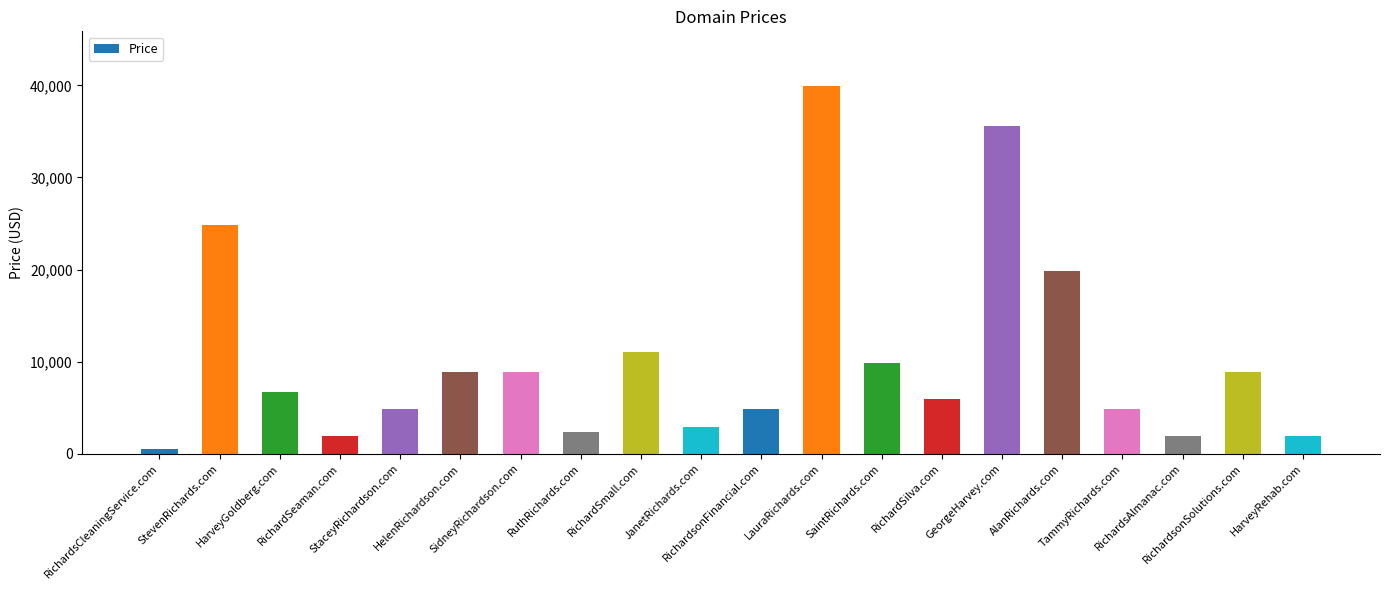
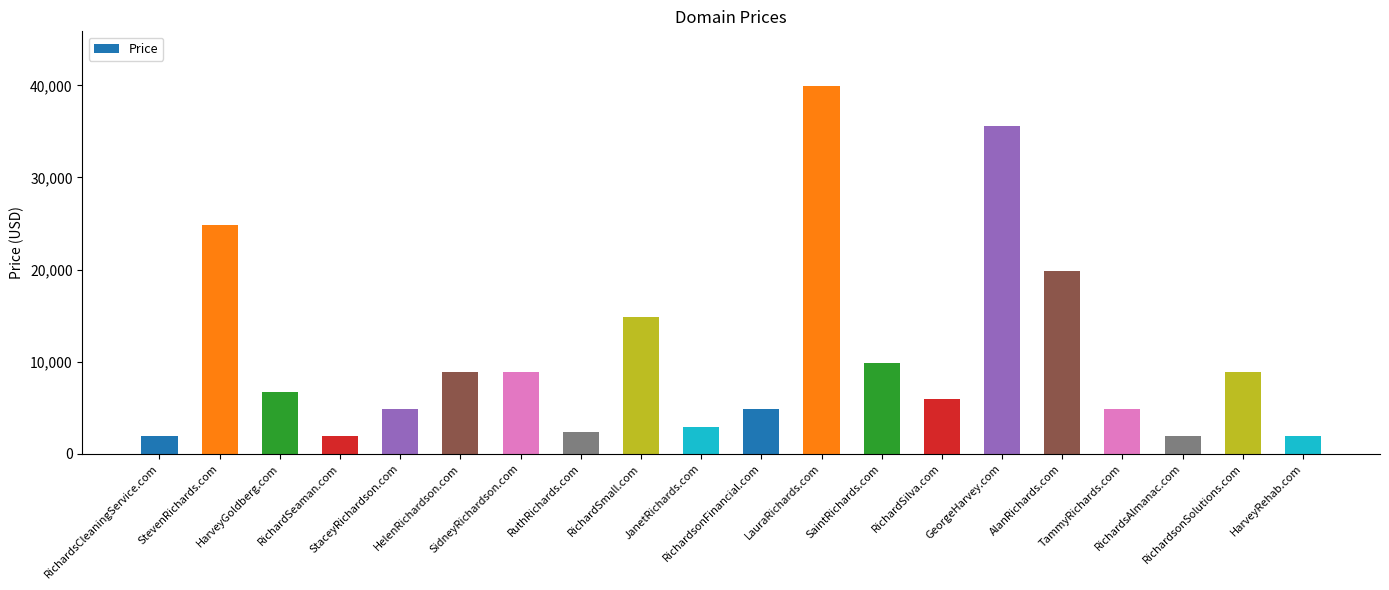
RichardsCleaningService.com: 1,000 -> 2,000
RichardSmall.com: 11,000 -> 15,000
